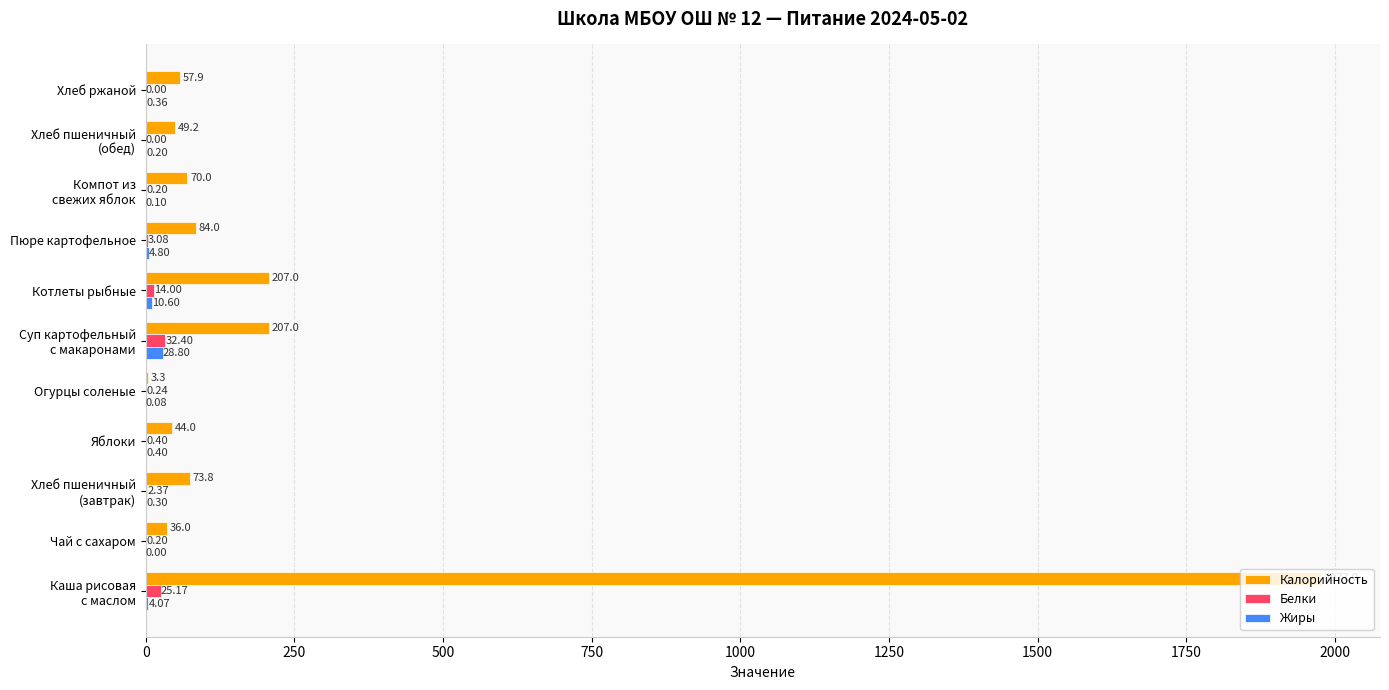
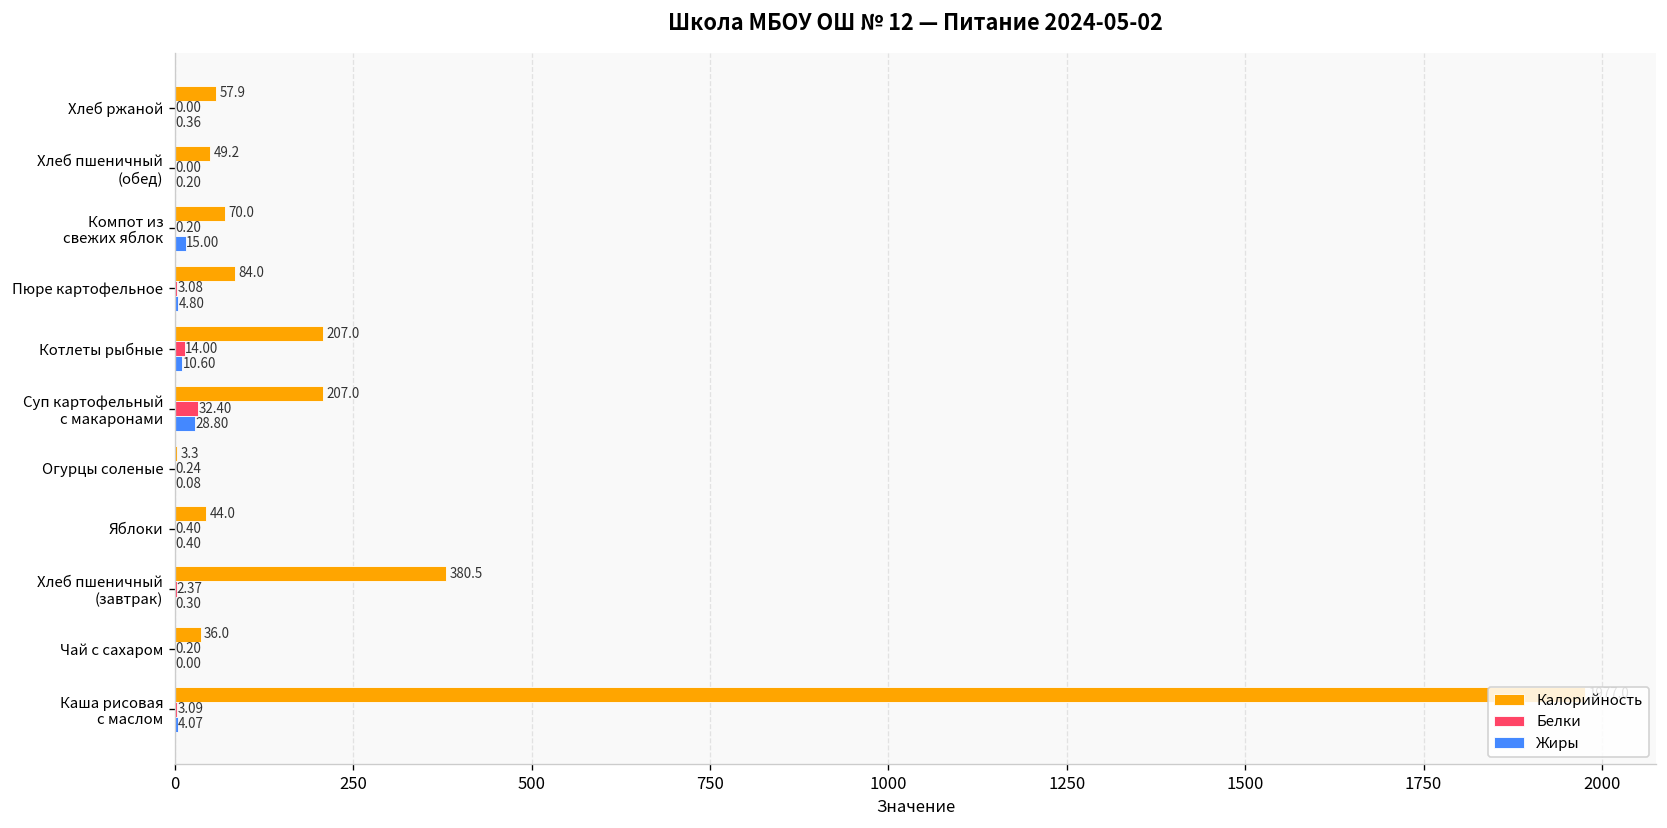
Жиры, Компот из свежих яблок: 0.10 -> 15.00
Калорийность, Хлеб пшеничный (завтрак): 73.8 -> 380.5
Белки, Каша рисовая с маслом: 25.17 -> 3.09
